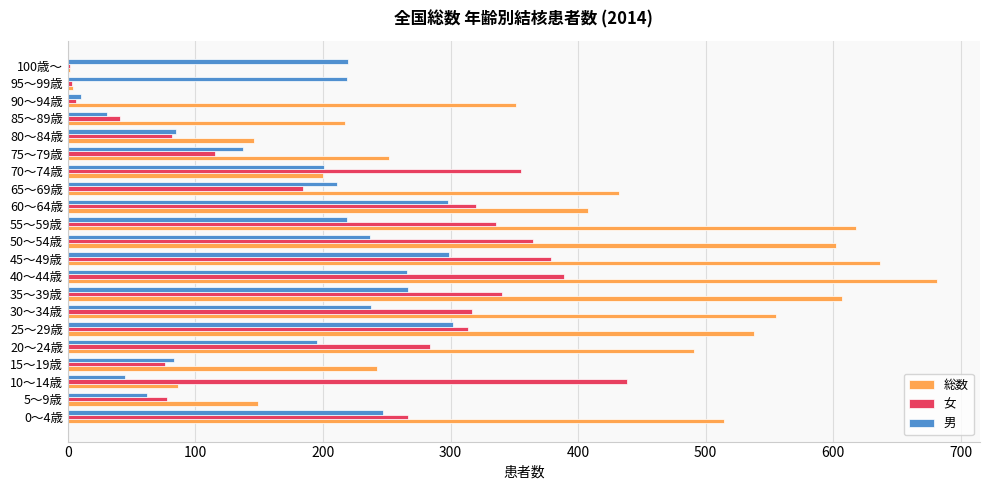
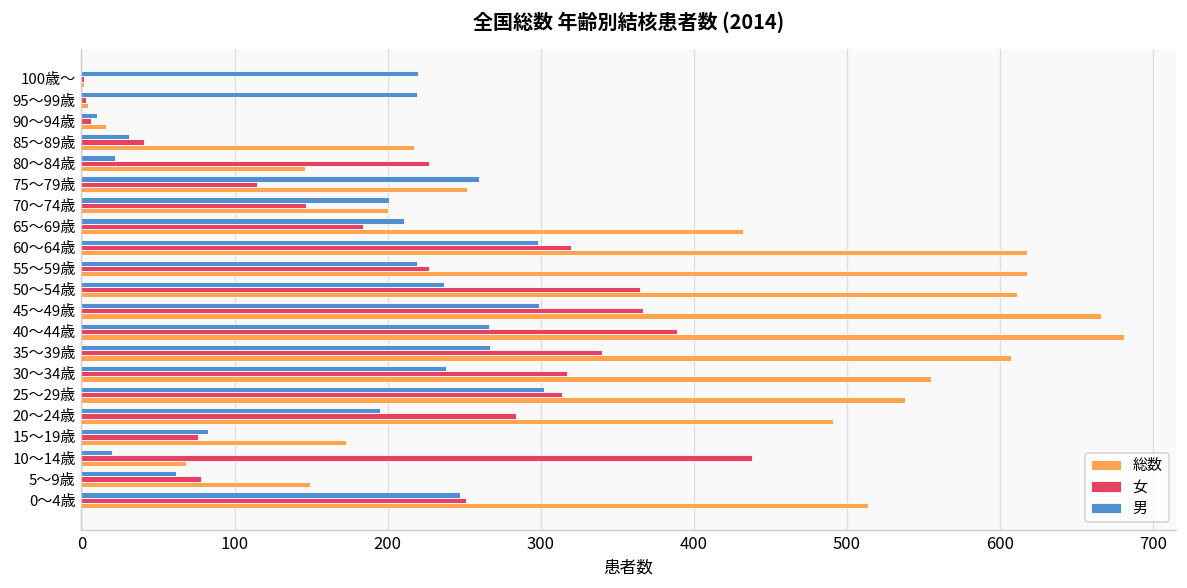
総数, 90～94歳: 351 -> 16
男, 80～84歳: 85 -> 22
女, 80～84歳: 82 -> 227
男, 75～79歳: 137 -> 260
女, 70～74歳: 355 -> 147
総数, 60～64歳: 408 -> 618
女, 55～59歳: 336 -> 227
総数, 50～54歳: 602 -> 611
女, 45～49歳: 379 -> 367
総数, 45～49歳: 637 -> 666
総数, 15～19歳: 242 -> 173
男, 10～14歳: 45 -> 20
総数, 10～14歳: 86 -> 68
女, 0～4歳: 267 -> 251
